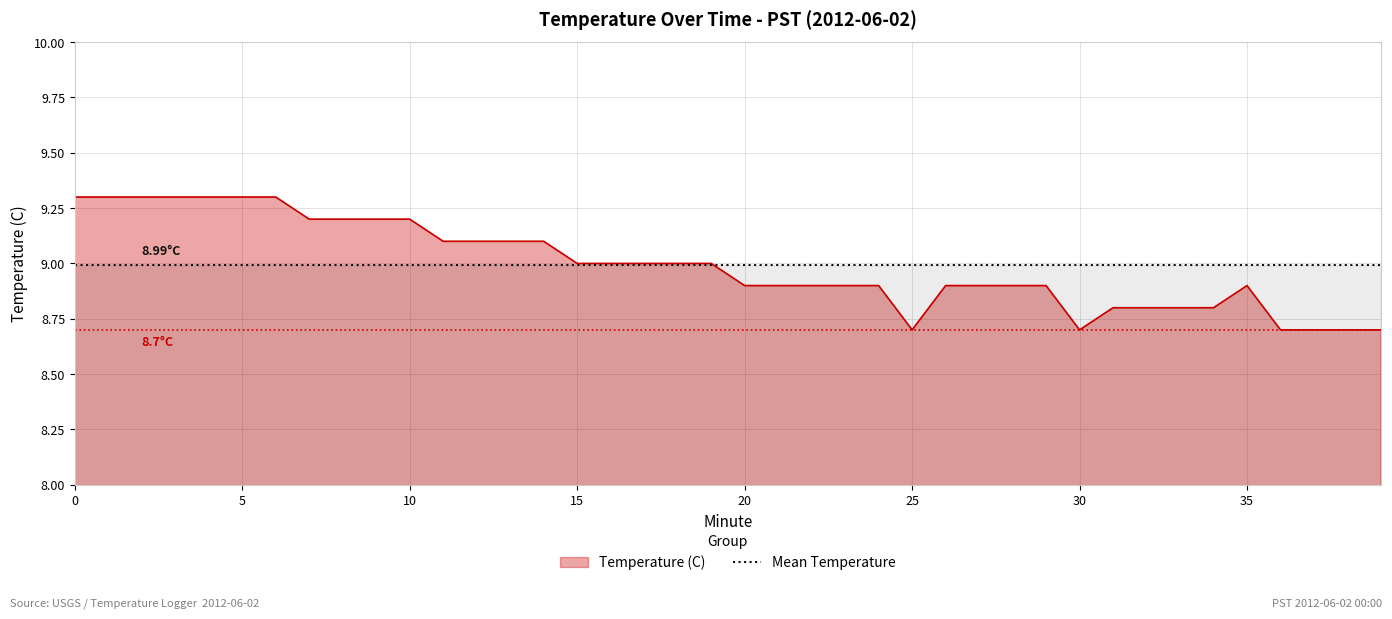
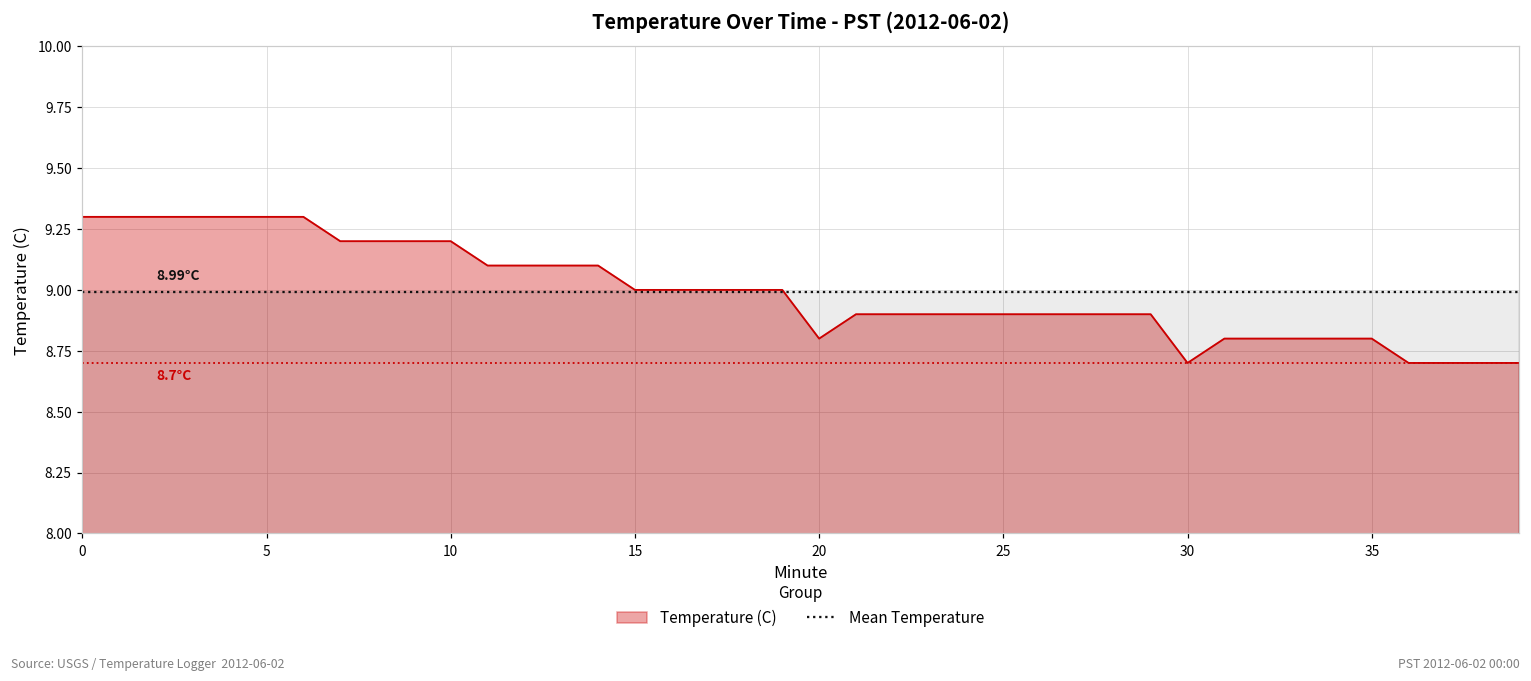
Temperature (C), 20: 8.9 -> 8.8
Temperature (C), 25: 8.7 -> 8.9
Temperature (C), 35: 8.9 -> 8.8
